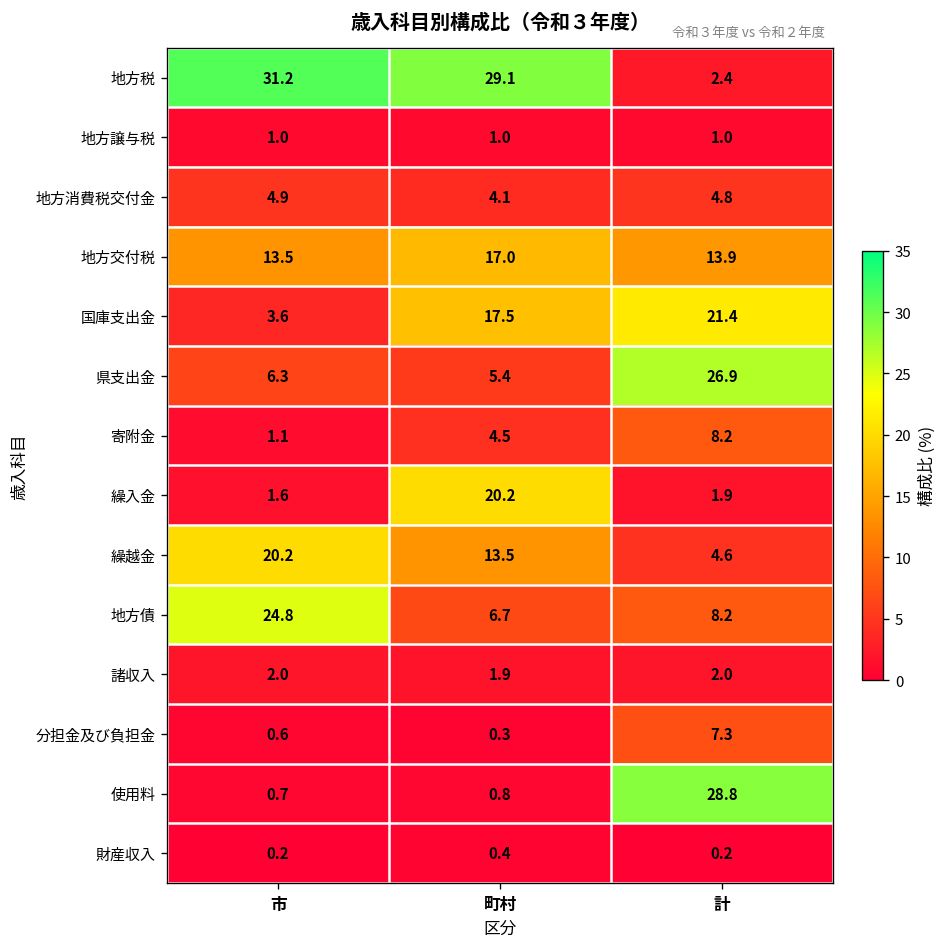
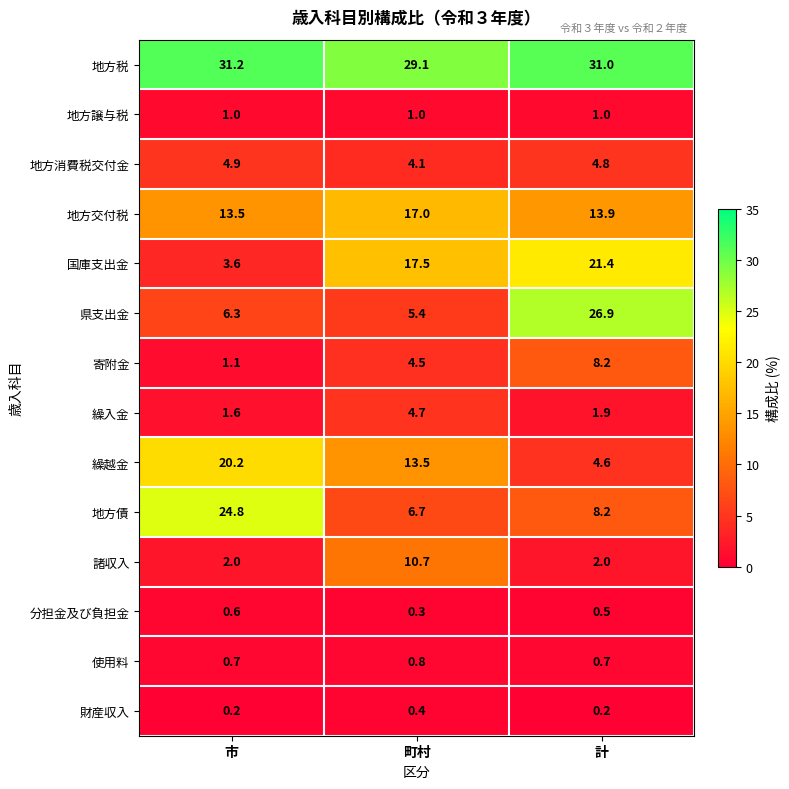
地方税, 計: 2.4 -> 31.0
繰入金, 町村: 20.2 -> 4.7
諸収入, 町村: 1.9 -> 10.7
分担金及び負担金, 計: 7.3 -> 0.5
使用料, 計: 28.8 -> 0.7
